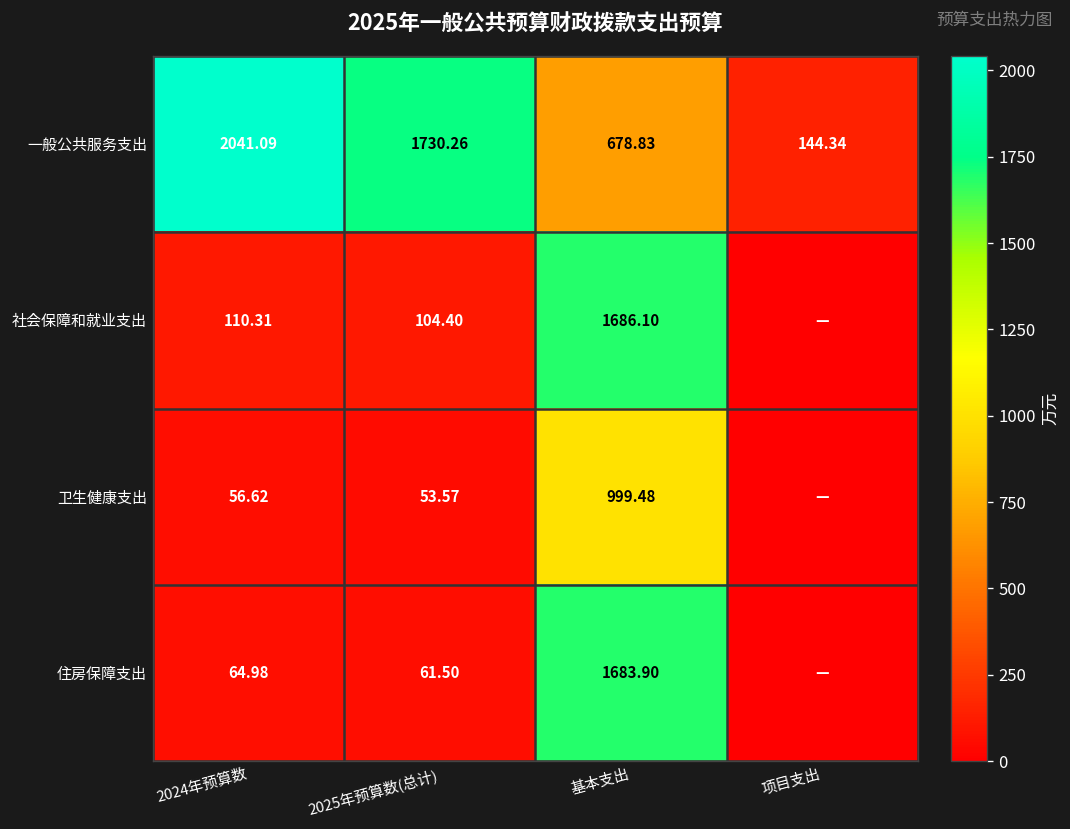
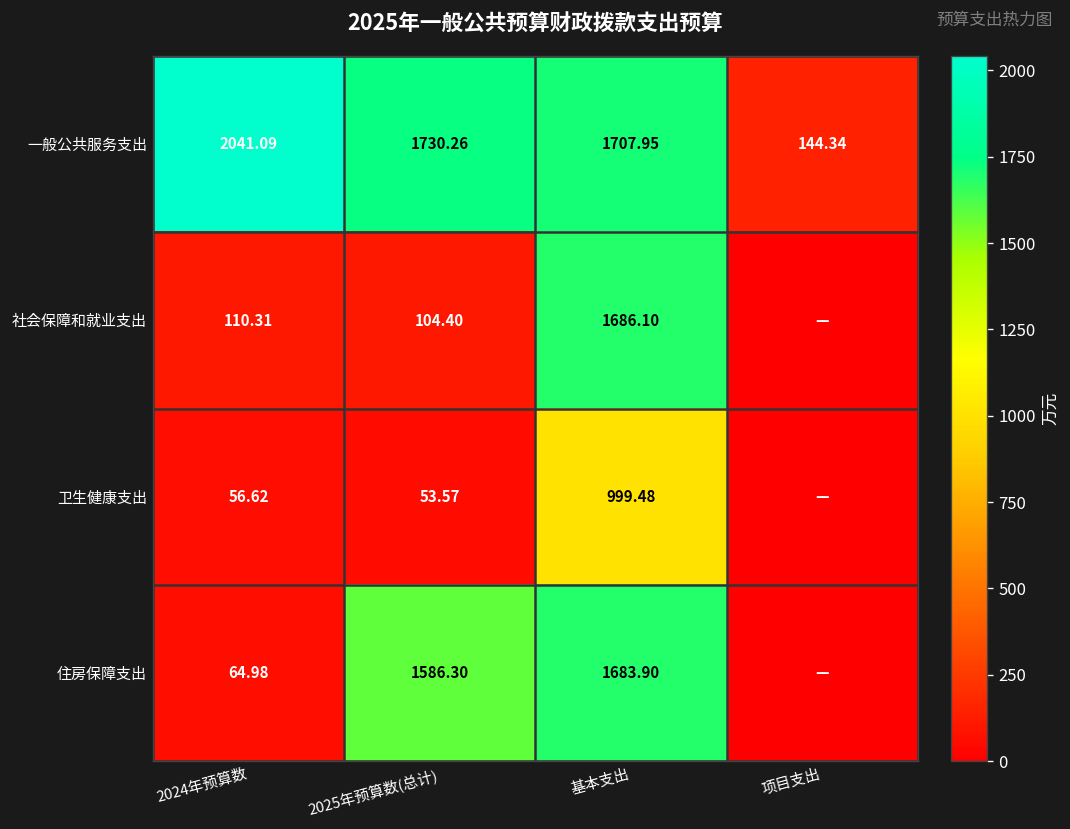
一般公共服务支出, 基本支出: 678.83 -> 1707.95
住房保障支出, 2025年预算数(总计): 61.50 -> 1586.30
